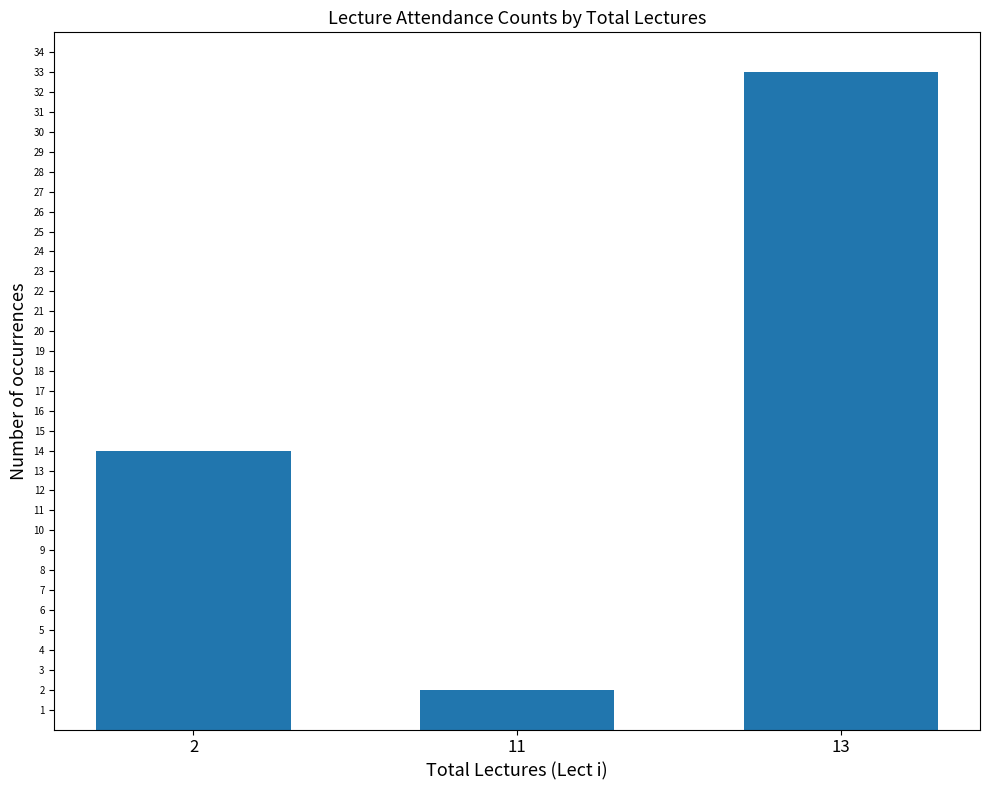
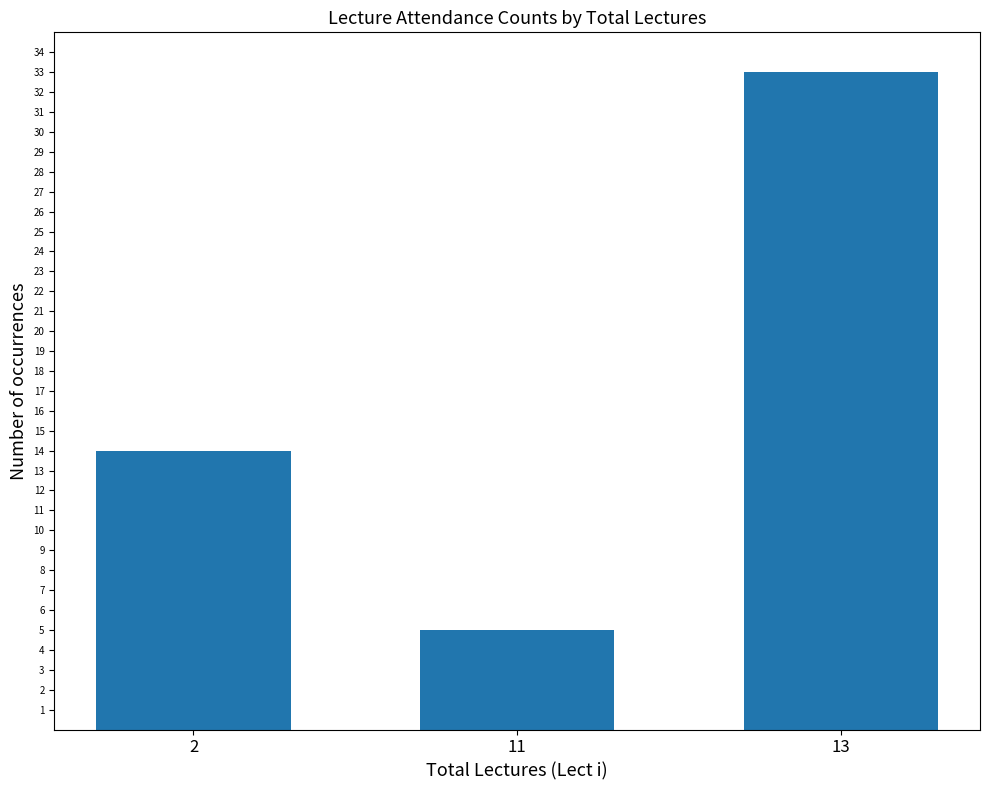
11: 2 -> 5
